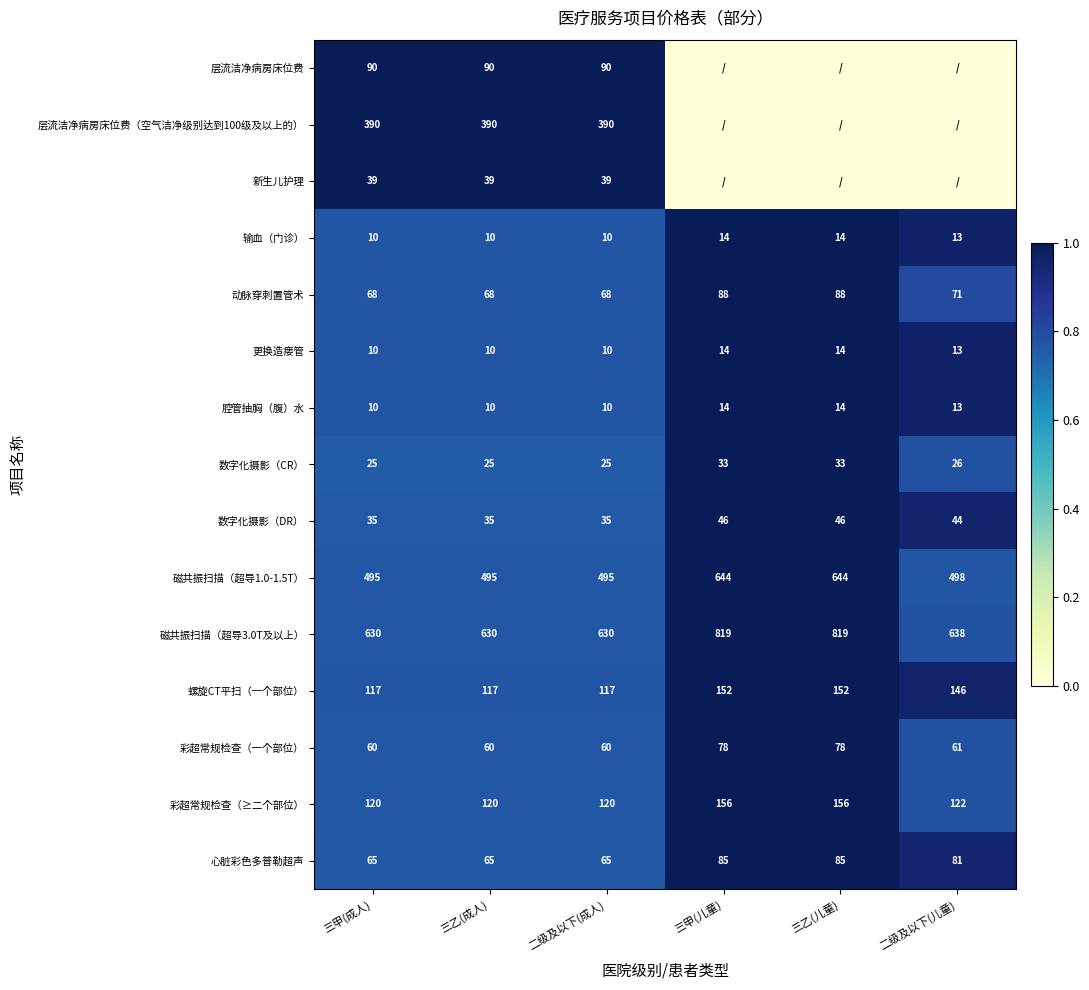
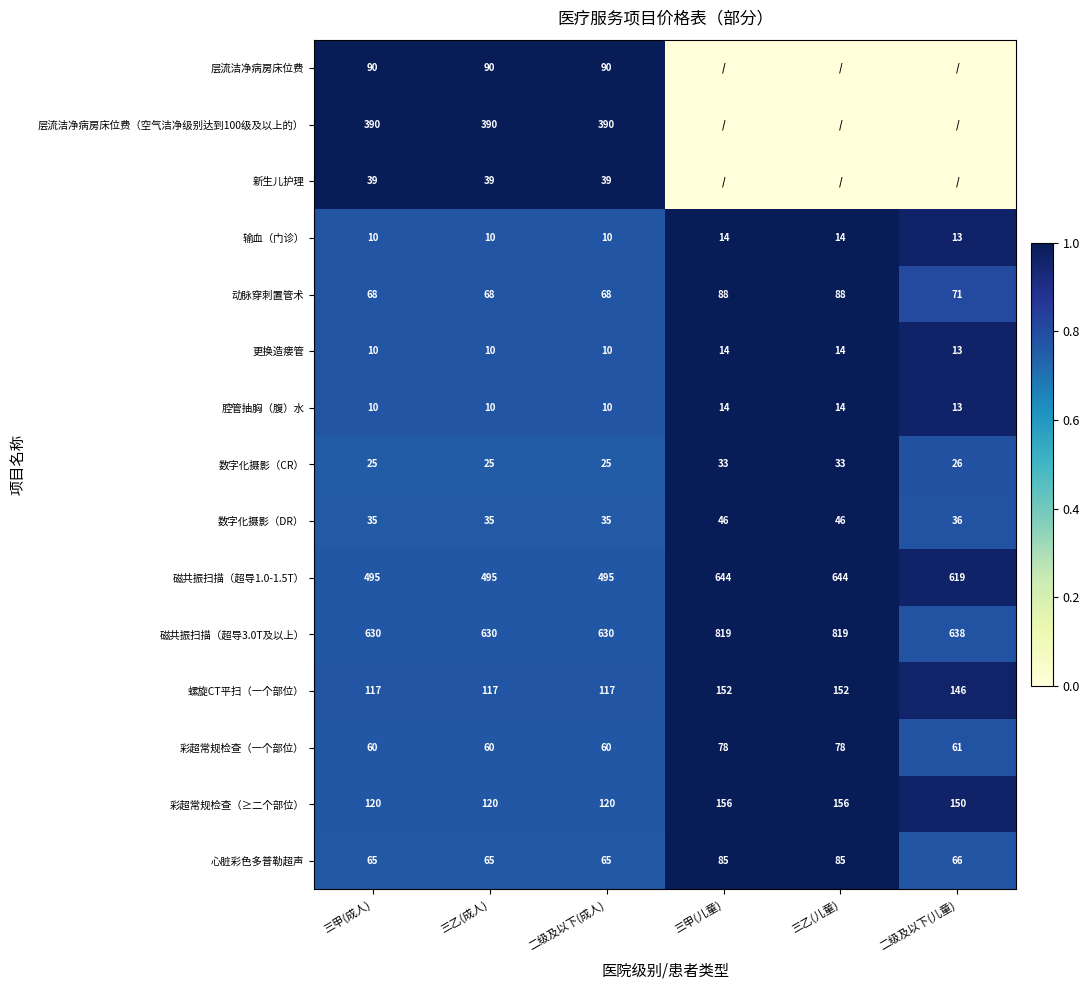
数字化摄影（DR）, 二级及以下(儿童): 44 -> 36
磁共振扫描（超导1.0-1.5T）, 二级及以下(儿童): 498 -> 619
彩超常规检查（≥二个部位）, 二级及以下(儿童): 122 -> 150
心脏彩色多普勒超声, 二级及以下(儿童): 81 -> 66
